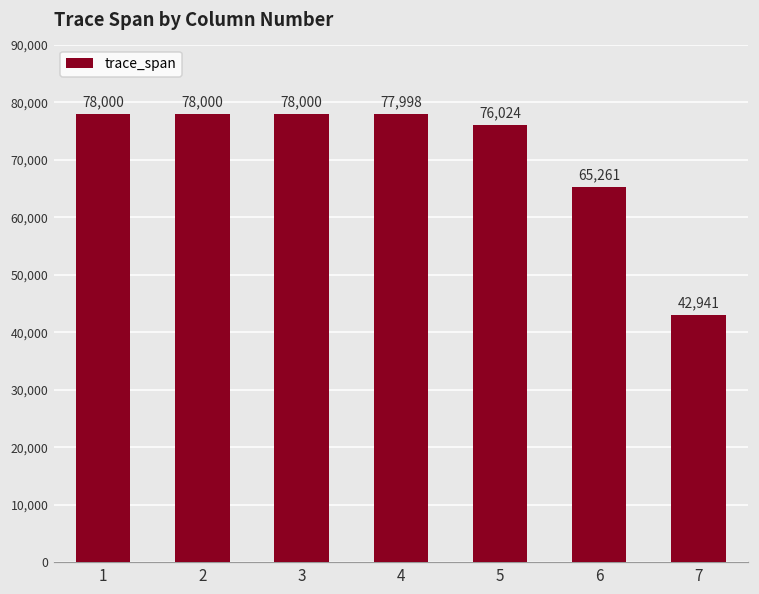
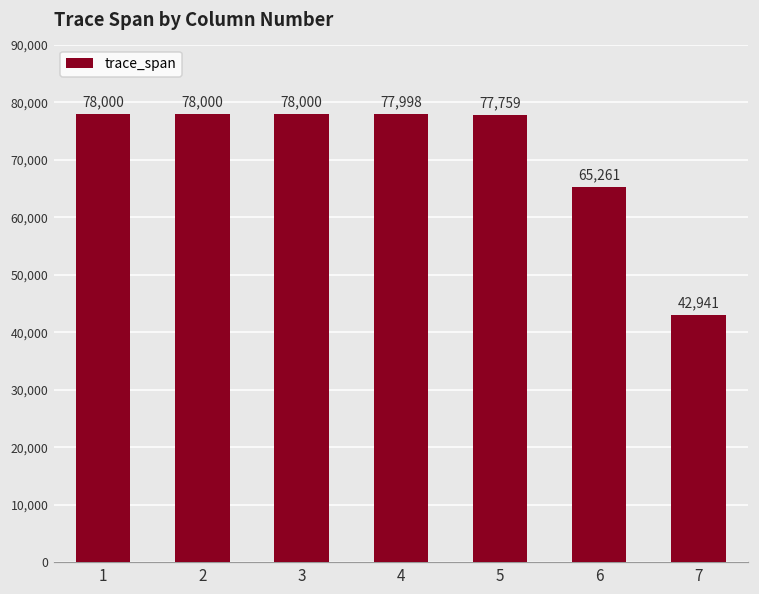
5: 76,024 -> 77,759
